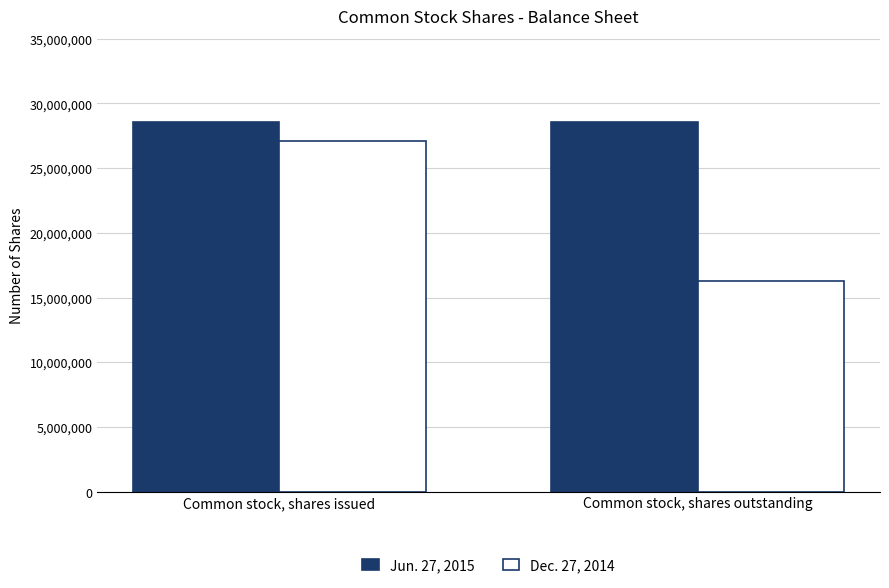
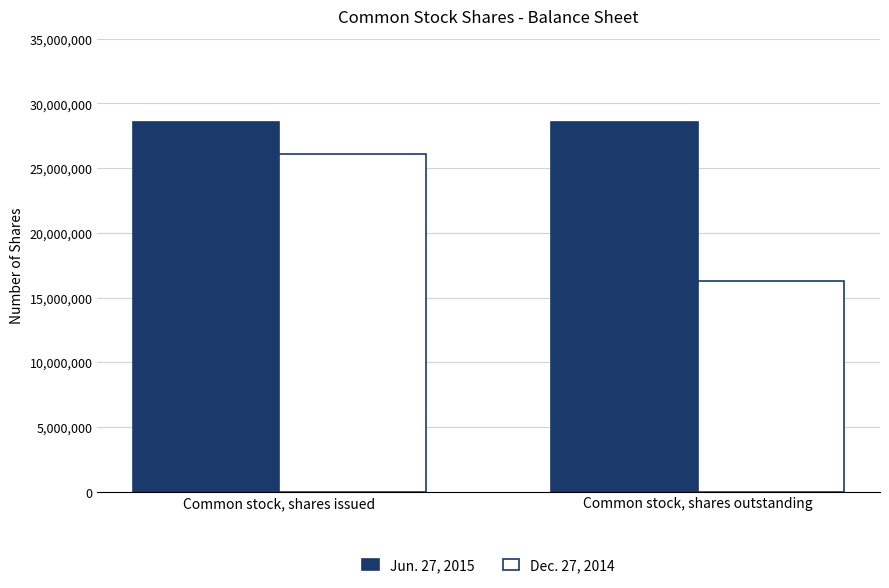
Dec. 27, 2014, Common stock, shares issued: 27,100,000 -> 26,100,000
